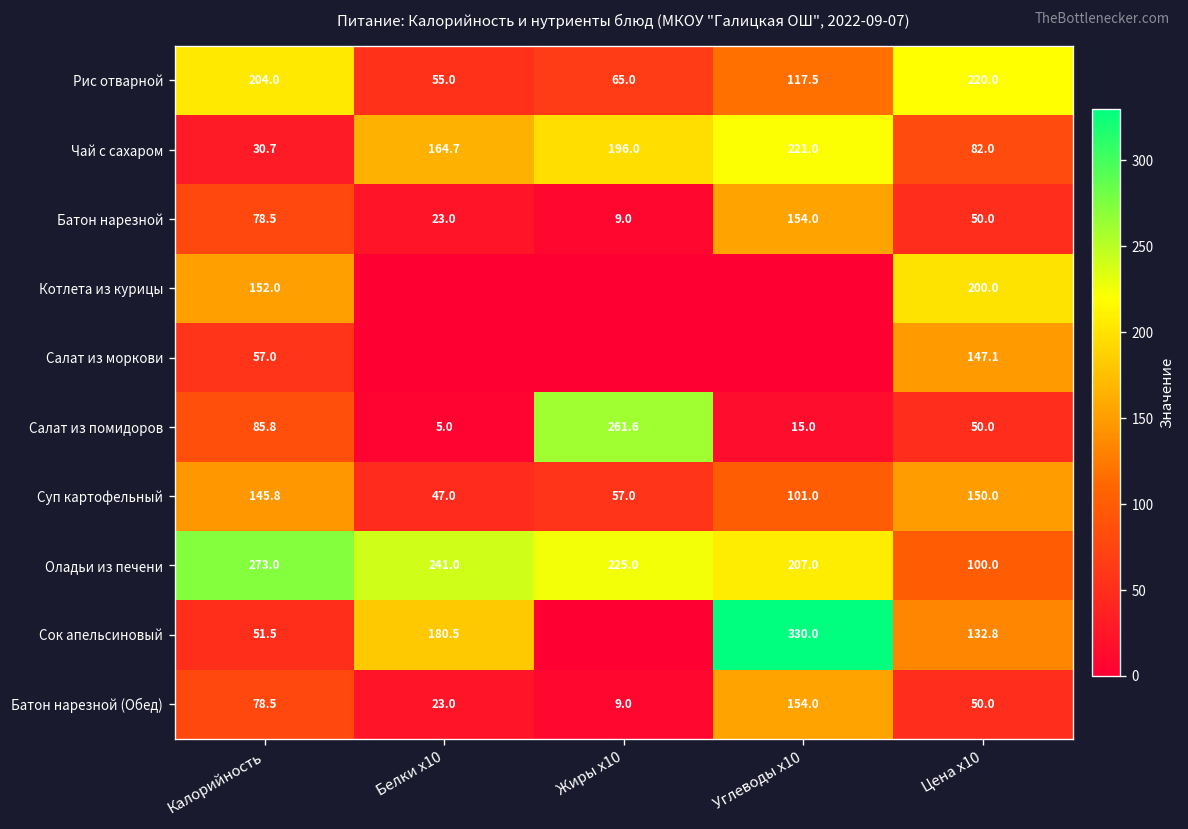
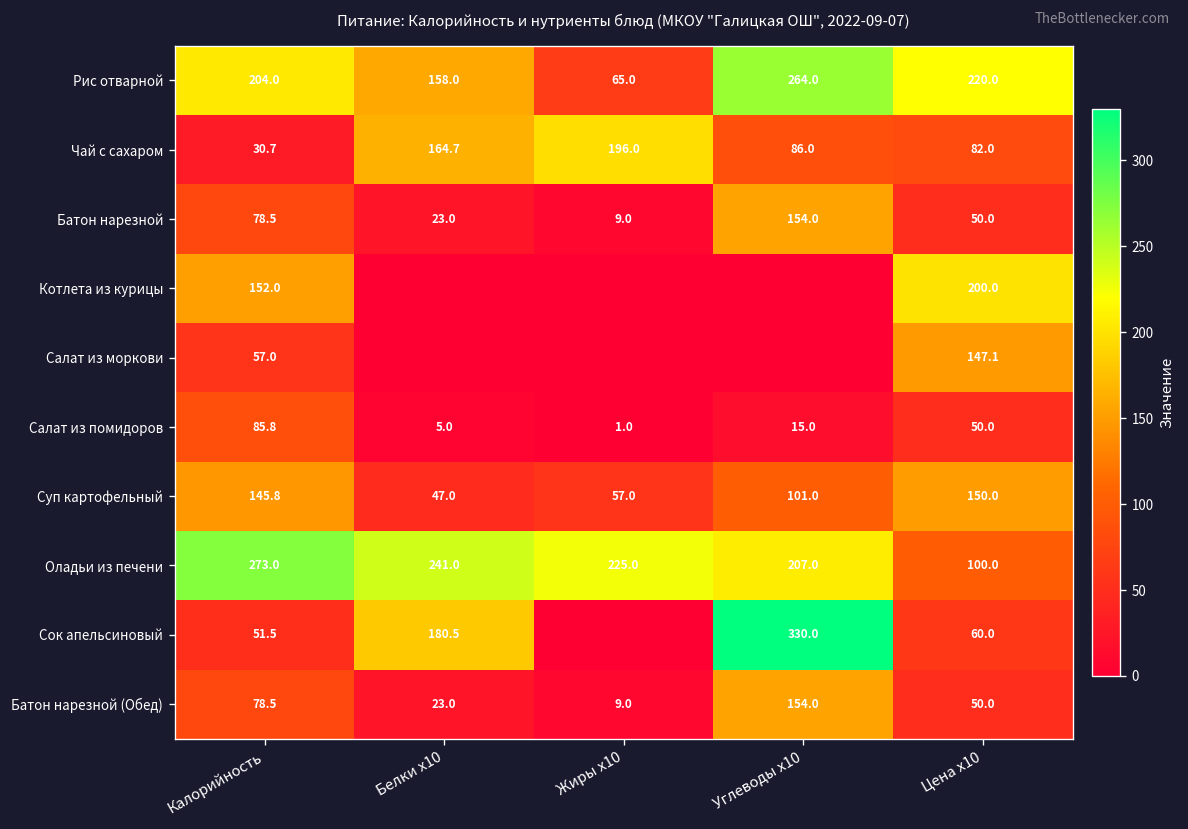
Рис отварной, Белки x10: 55.0 -> 158.0
Рис отварной, Углеводы x10: 117.5 -> 264.0
Чай с сахаром, Углеводы x10: 221.0 -> 86.0
Салат из помидоров, Жиры x10: 261.6 -> 1.0
Сок апельсиновый, Цена x10: 132.8 -> 60.0
